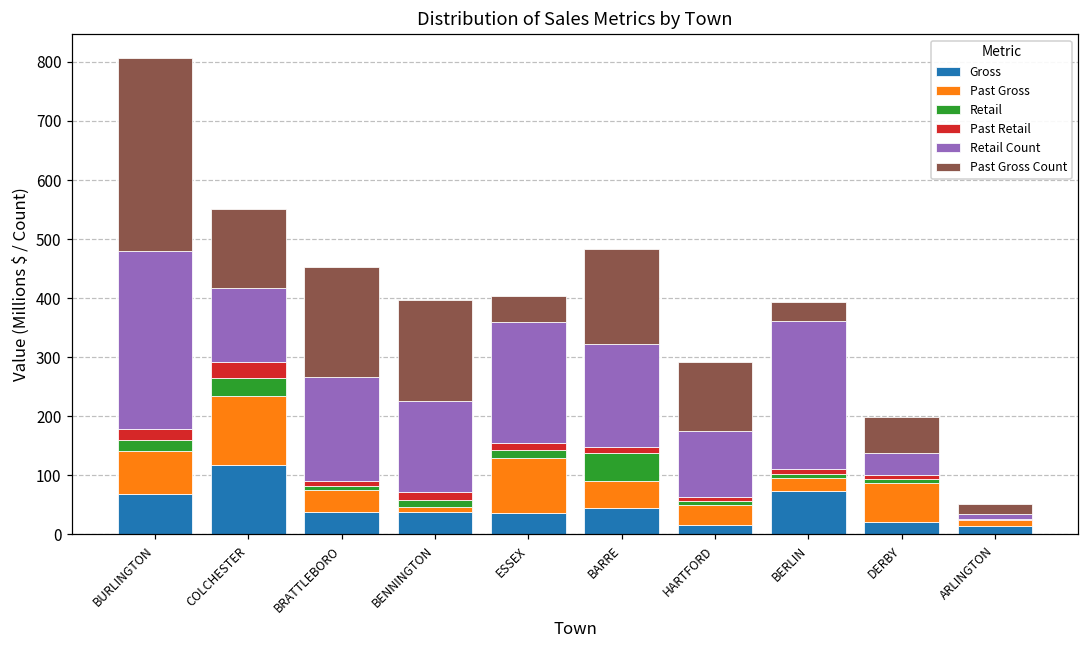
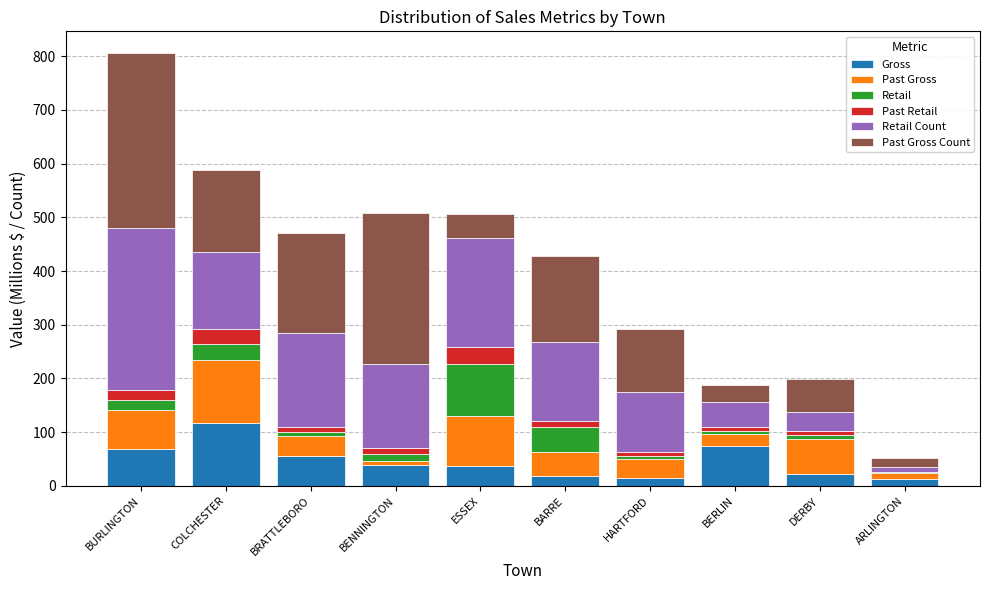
Retail Count, COLCHESTER: 130 -> 140
Past Gross Count, COLCHESTER: 130 -> 150
Gross, BRATTLEBORO: 40 -> 60
Past Gross Count, BENNINGTON: 170 -> 280
Retail, ESSEX: 10 -> 100
Past Retail, ESSEX: 10 -> 30
Gross, BARRE: 50 -> 20
Retail Count, BARRE: 180 -> 150
Retail Count, BERLIN: 250 -> 50
